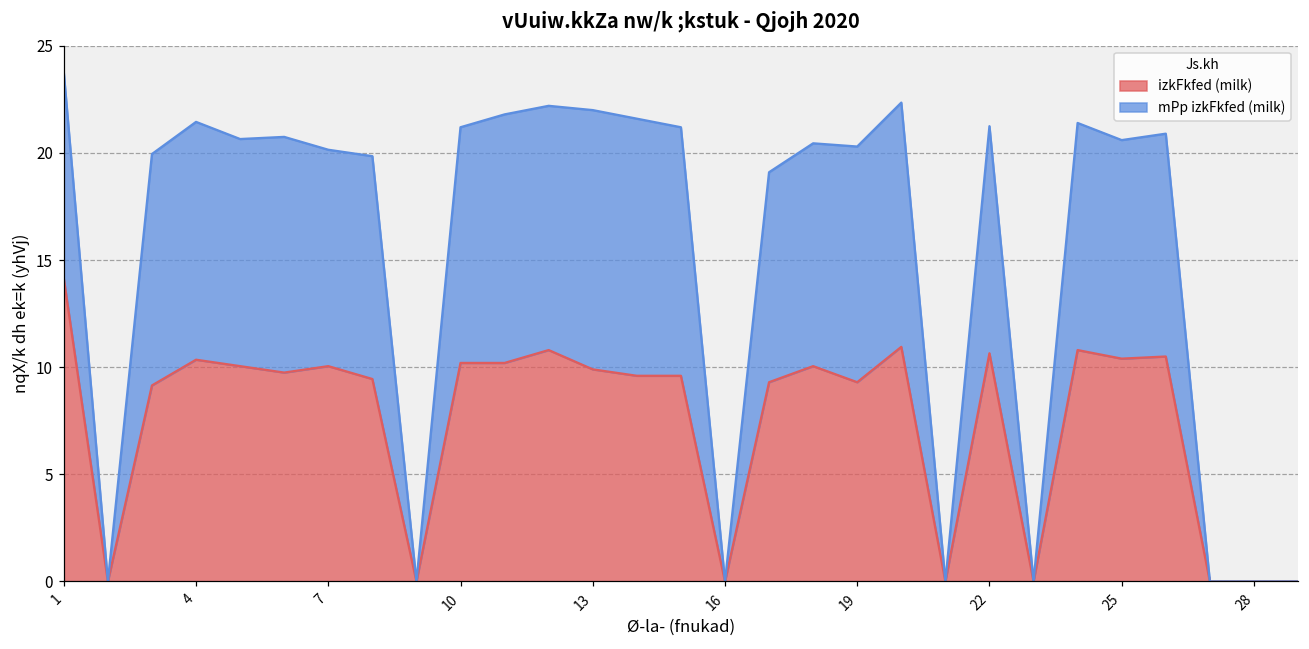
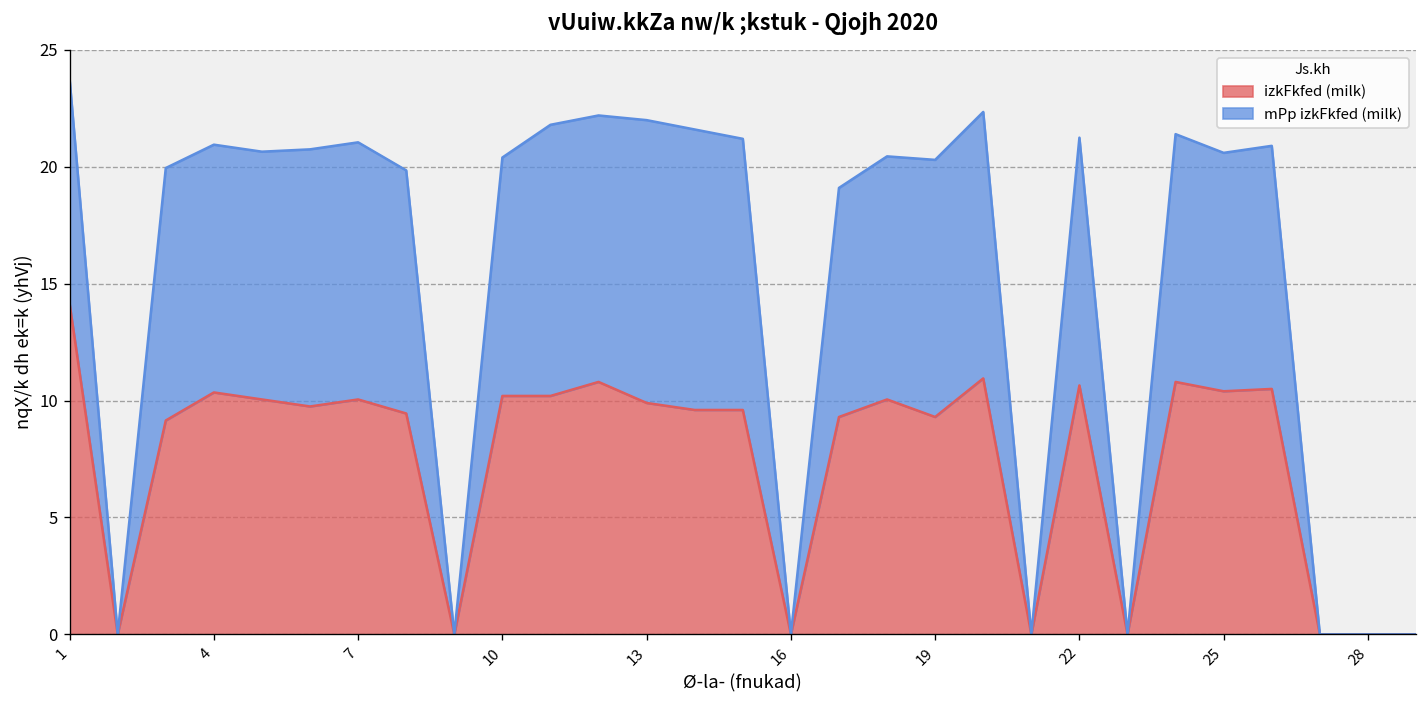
mPp izkFkfed (milk), 4: 11.1 -> 10.6
mPp izkFkfed (milk), 7: 10.1 -> 11.0
mPp izkFkfed (milk), 10: 11.0 -> 10.2
